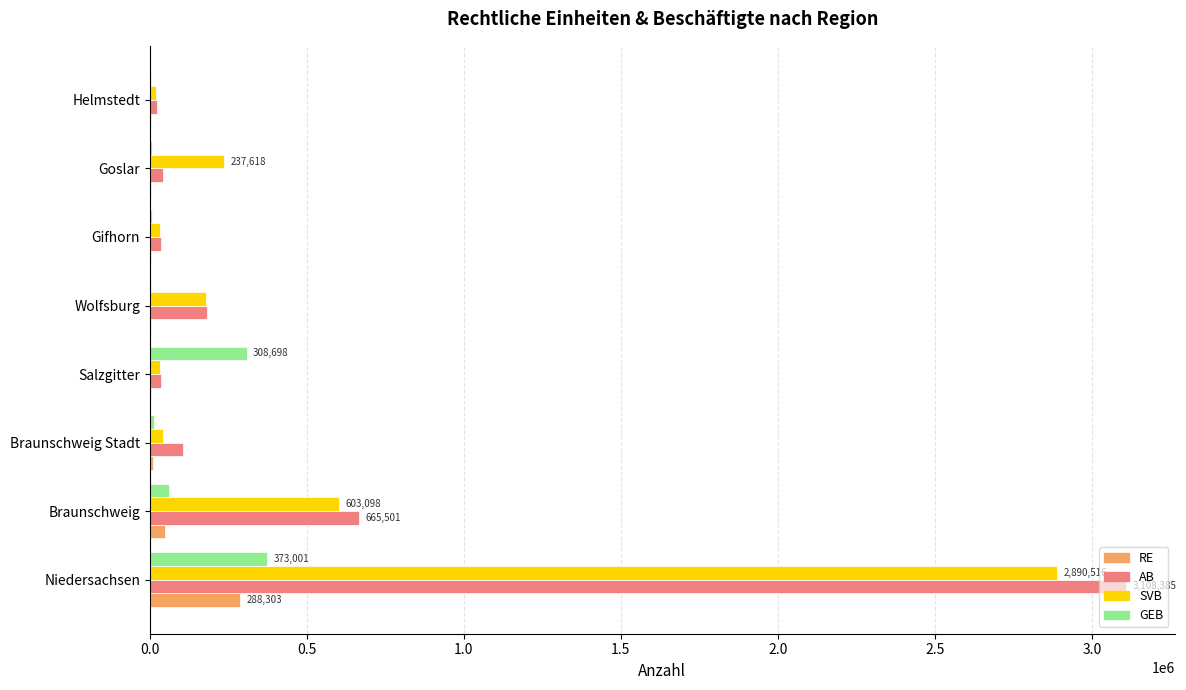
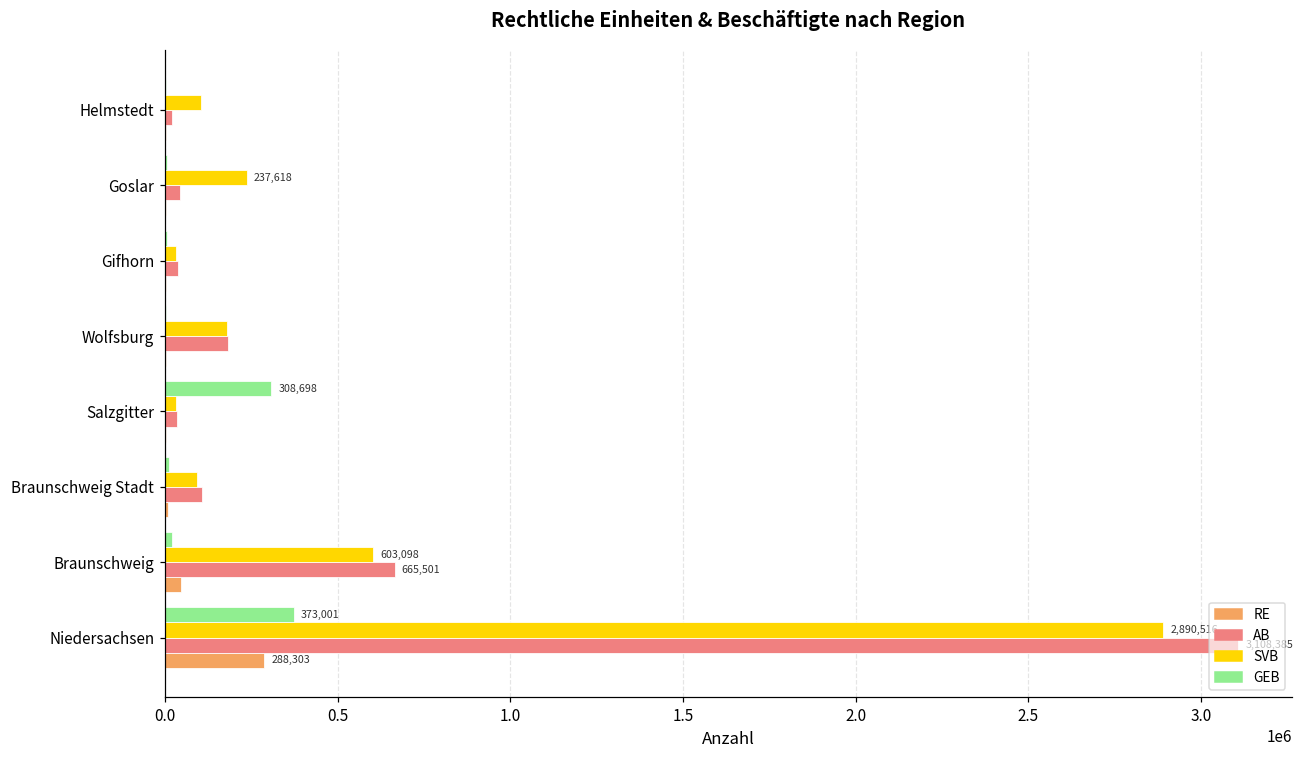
SVB, Helmstedt: 20000 -> 100000
SVB, Braunschweig Stadt: 40000 -> 90000
GEB, Braunschweig: 60000 -> 20000
